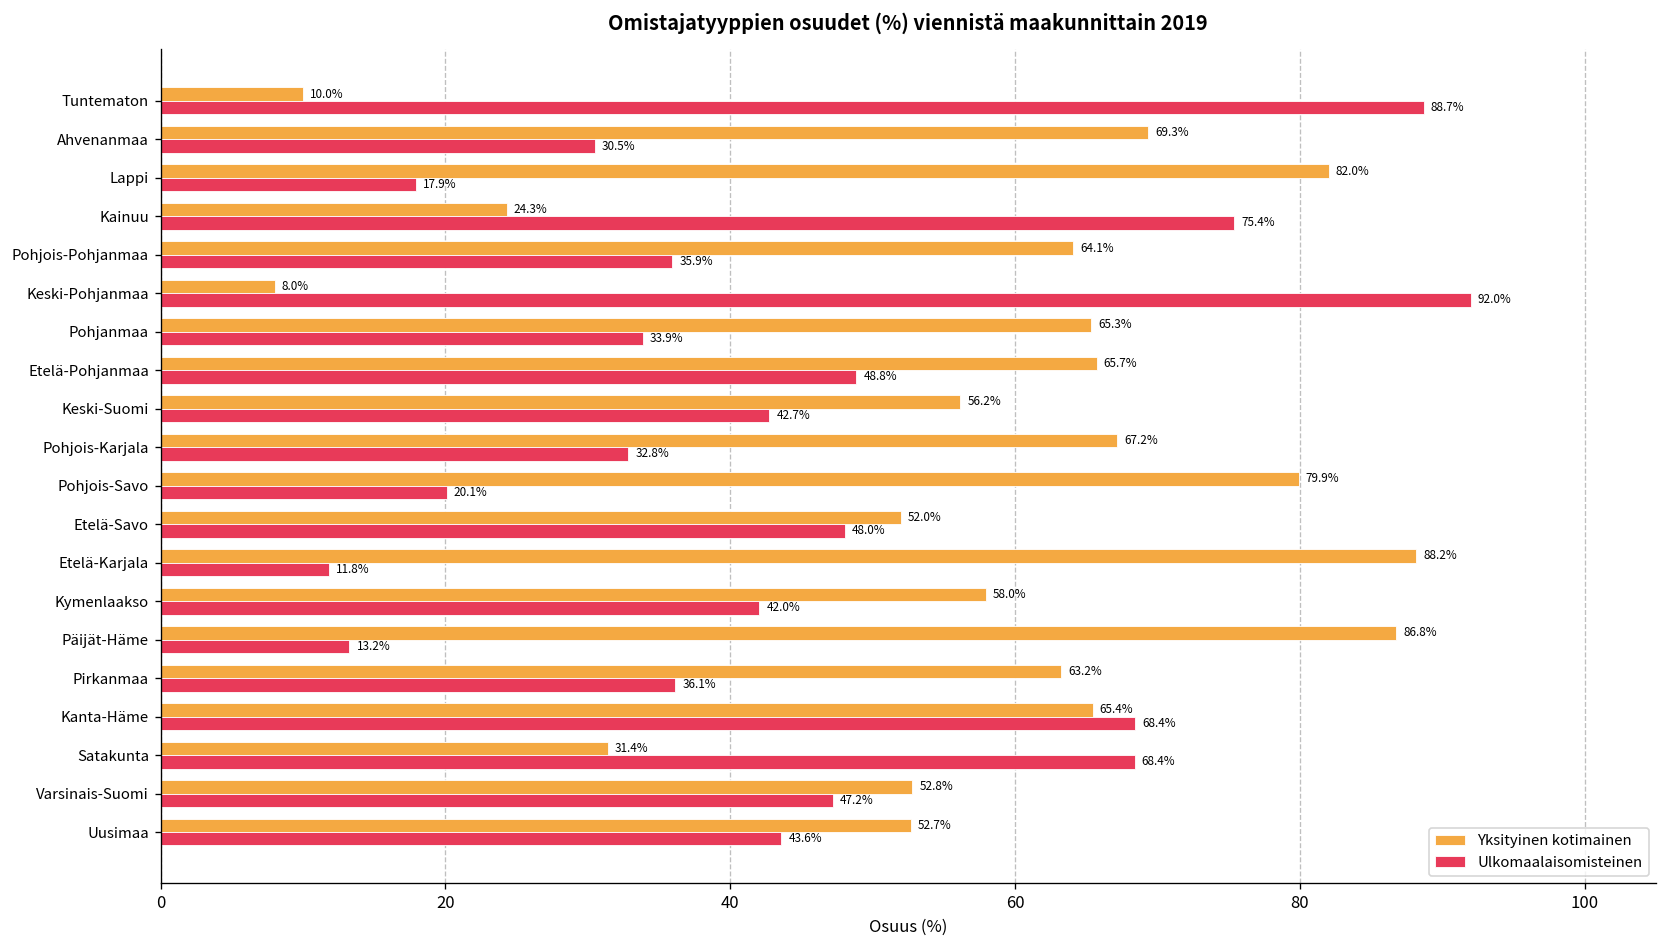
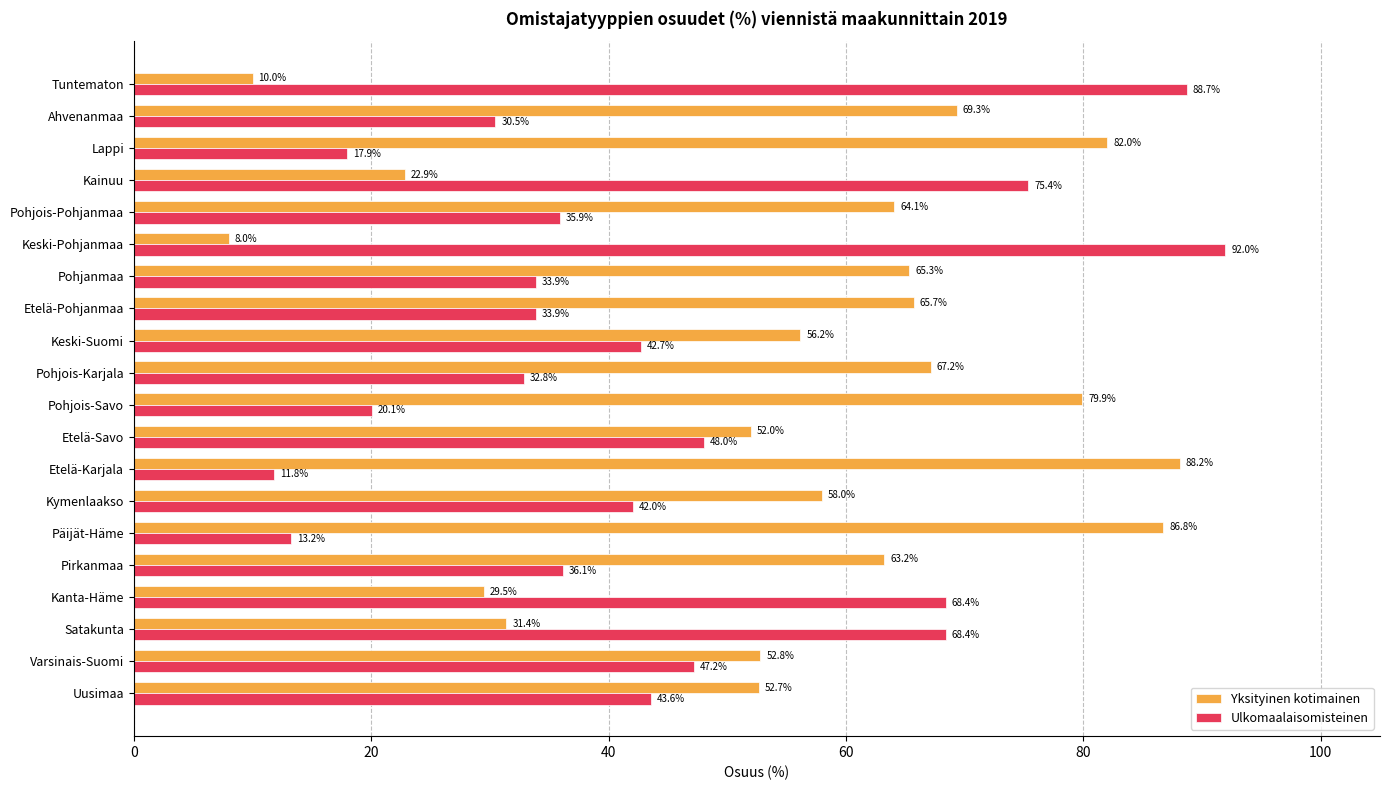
Yksityinen kotimainen, Kainuu: 24.3% -> 22.9%
Ulkomaalaisomisteinen, Etelä-Pohjanmaa: 48.8% -> 33.9%
Yksityinen kotimainen, Kanta-Häme: 65.4% -> 29.5%
